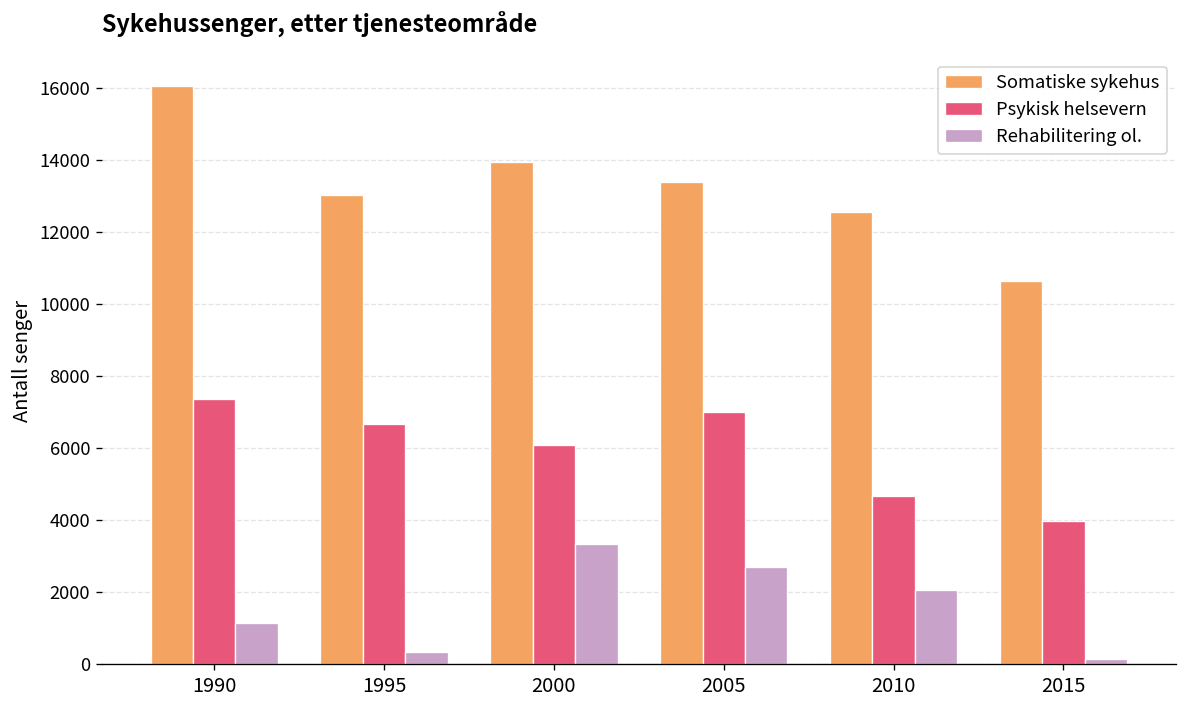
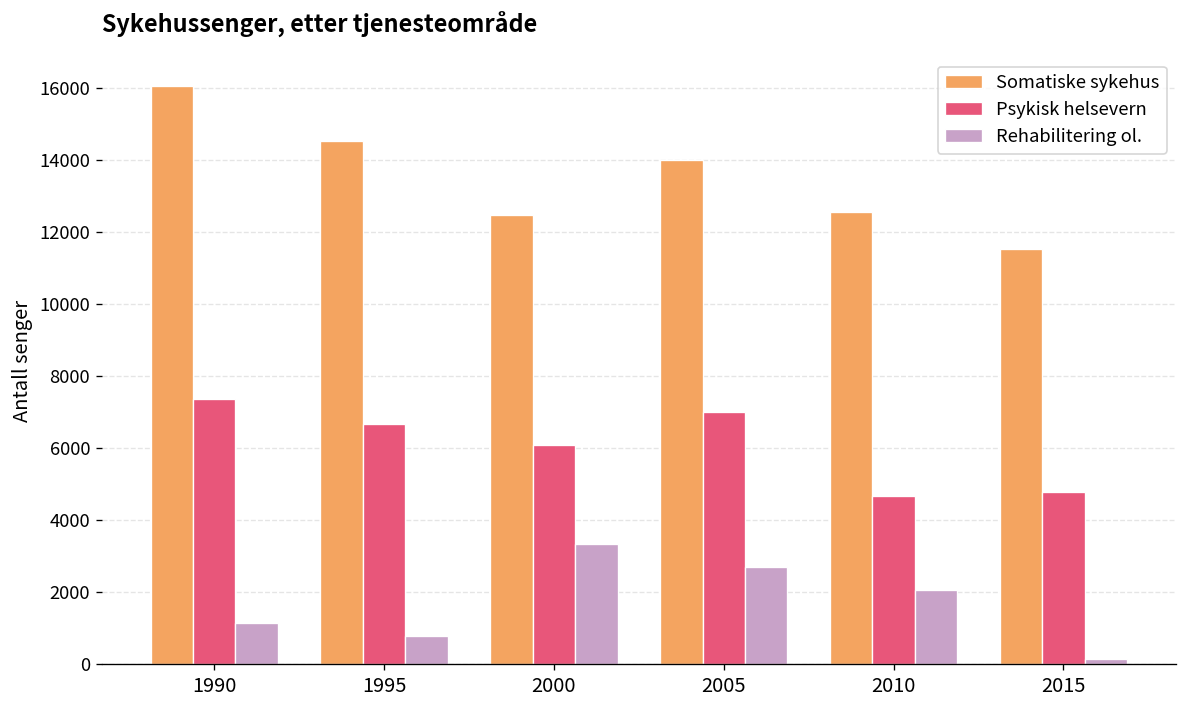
Somatiske sykehus, 1995: 13000 -> 14500
Rehabilitering ol., 1995: 300 -> 800
Somatiske sykehus, 2000: 13900 -> 12500
Somatiske sykehus, 2005: 13400 -> 14000
Somatiske sykehus, 2015: 10600 -> 11500
Psykisk helsevern, 2015: 4000 -> 4800
